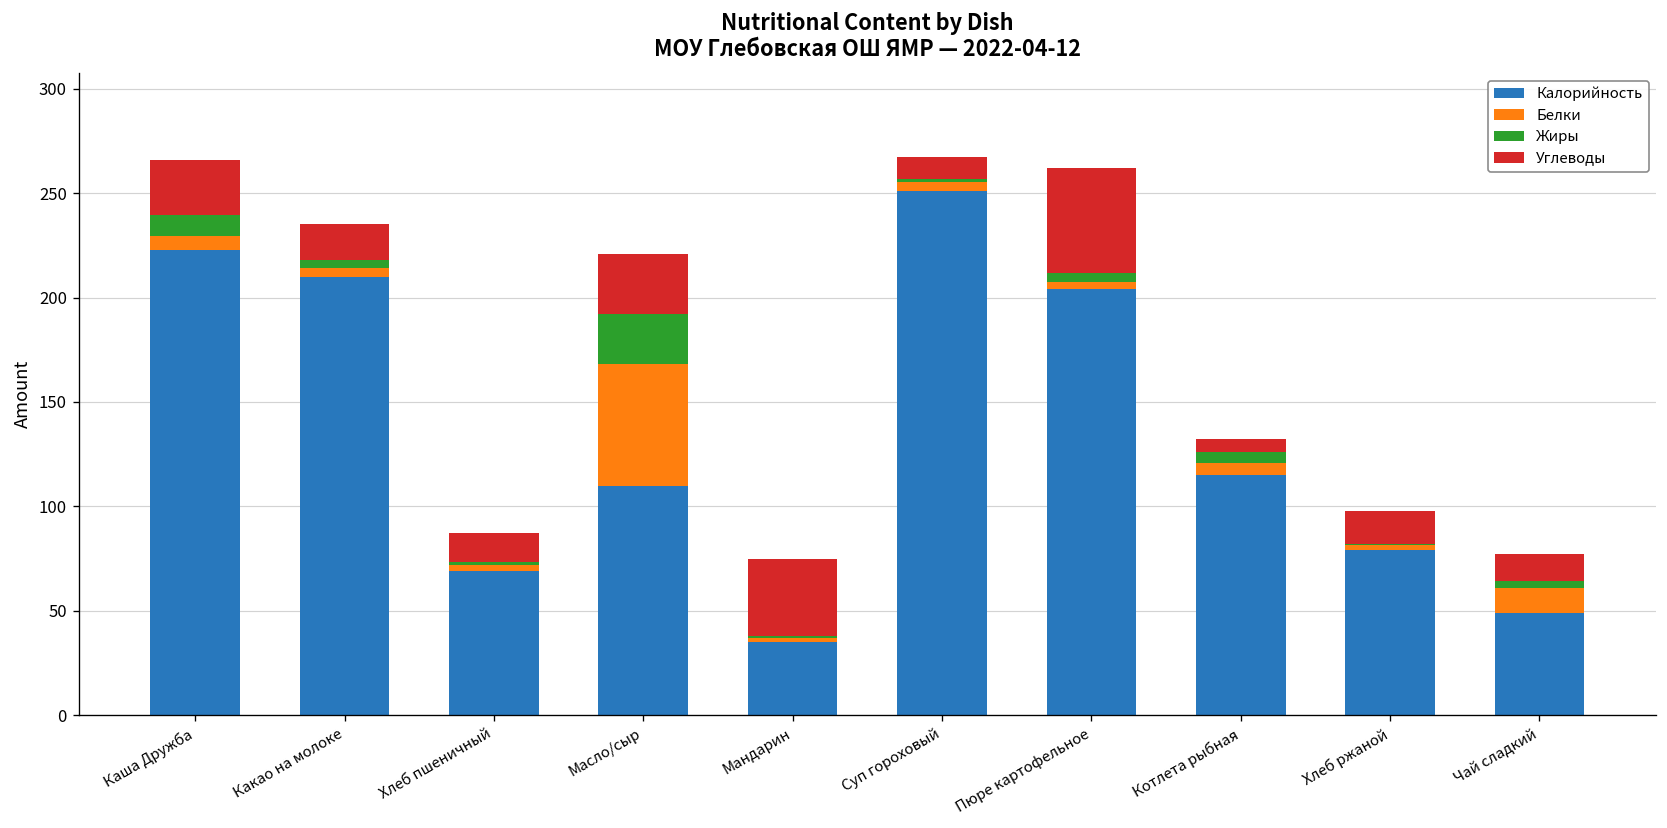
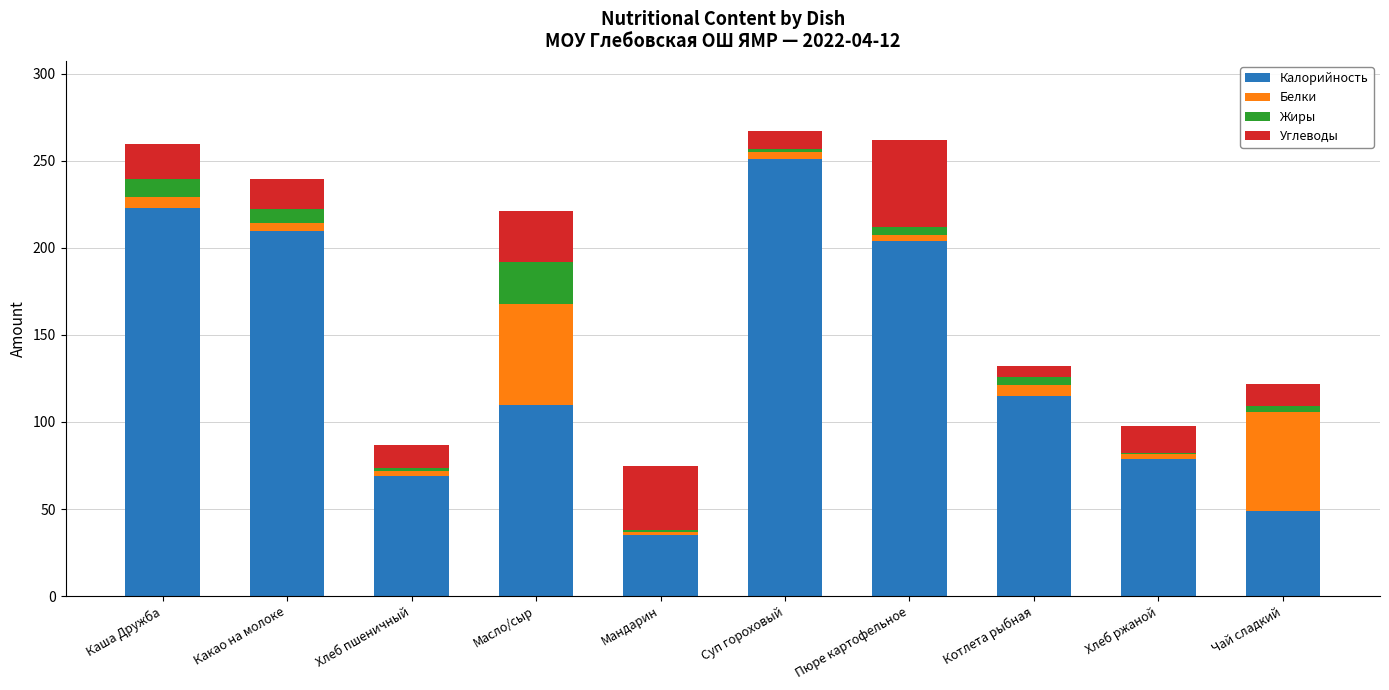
Углеводы, Каша Дружба: 26 -> 20
Жиры, Какао на молоке: 4 -> 8
Белки, Чай сладкий: 12 -> 57
